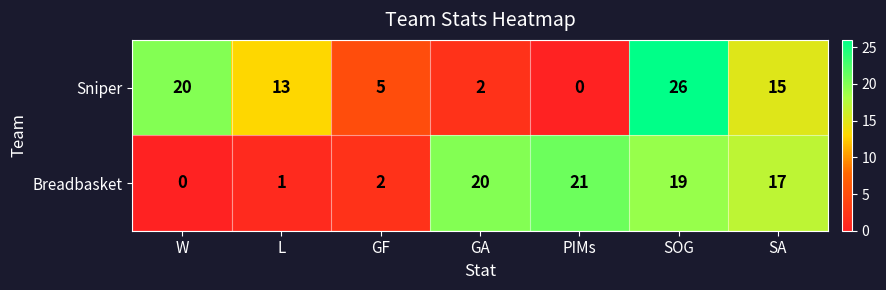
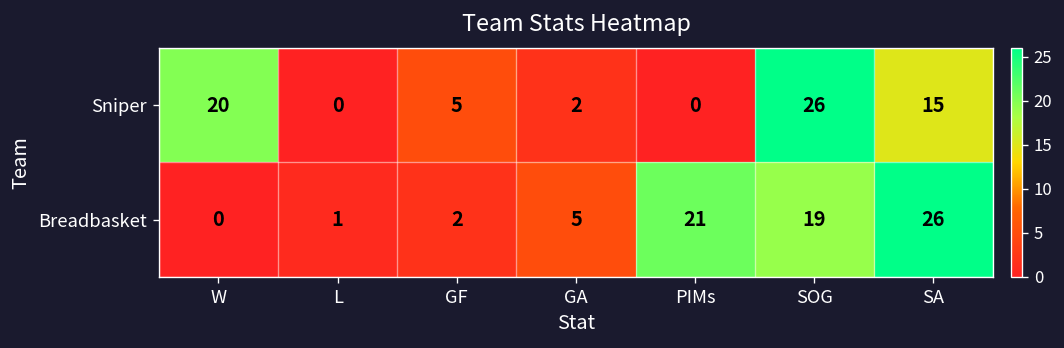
Sniper, L: 13 -> 0
Breadbasket, GA: 20 -> 5
Breadbasket, SA: 17 -> 26
